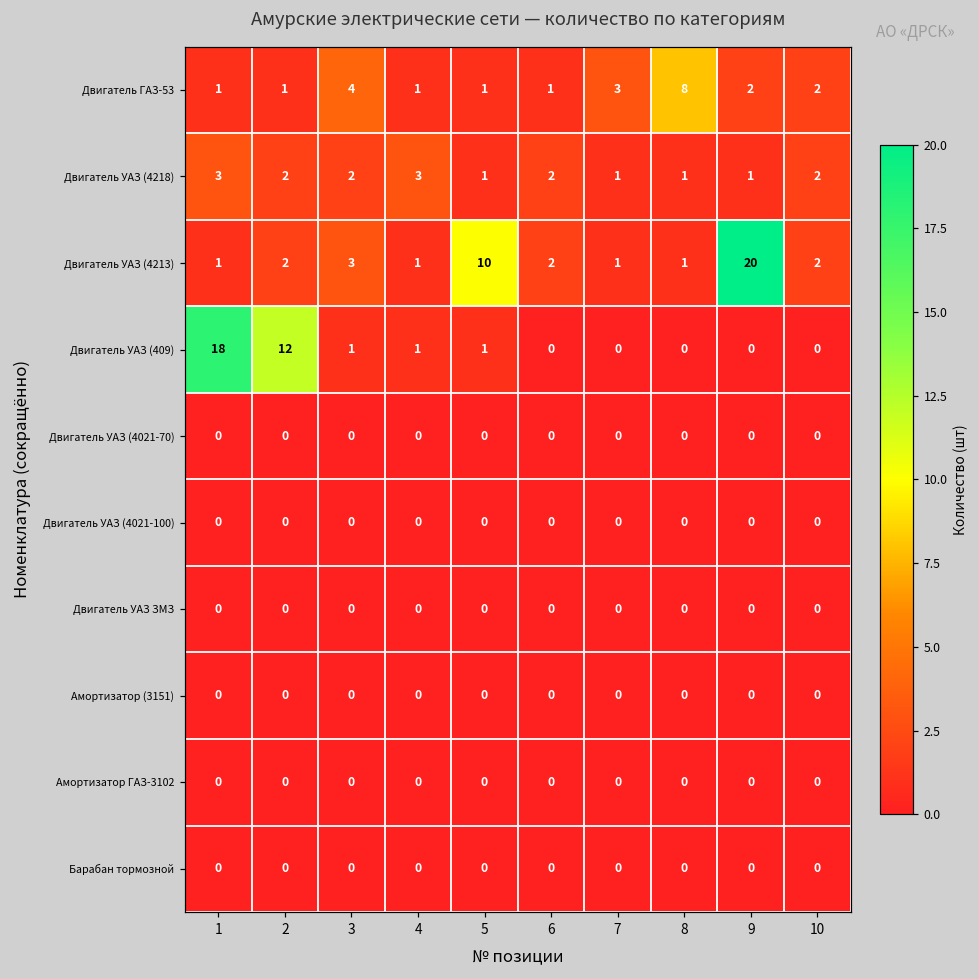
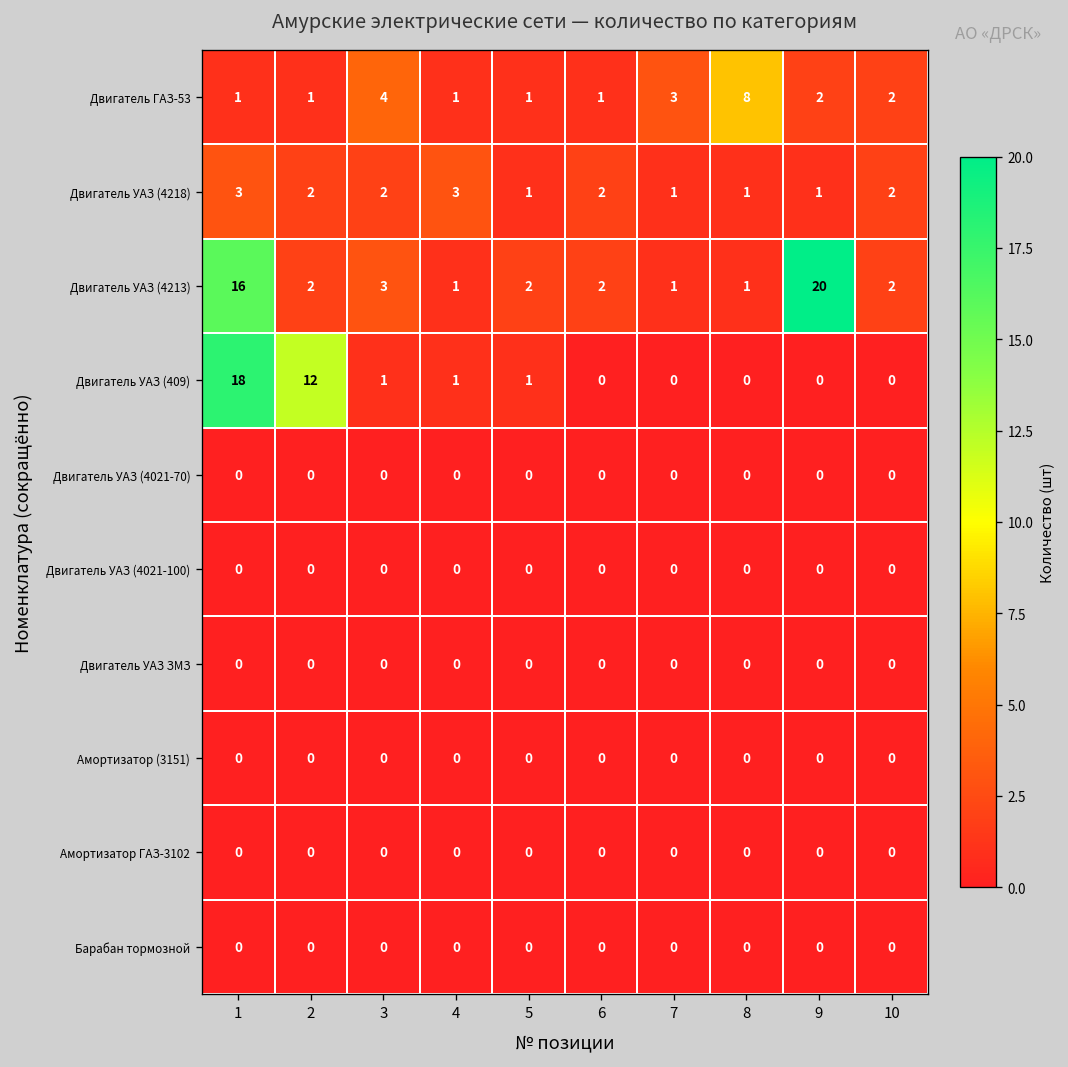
Двигатель УАЗ (4213), 1: 1 -> 16
Двигатель УАЗ (4213), 5: 10 -> 2
